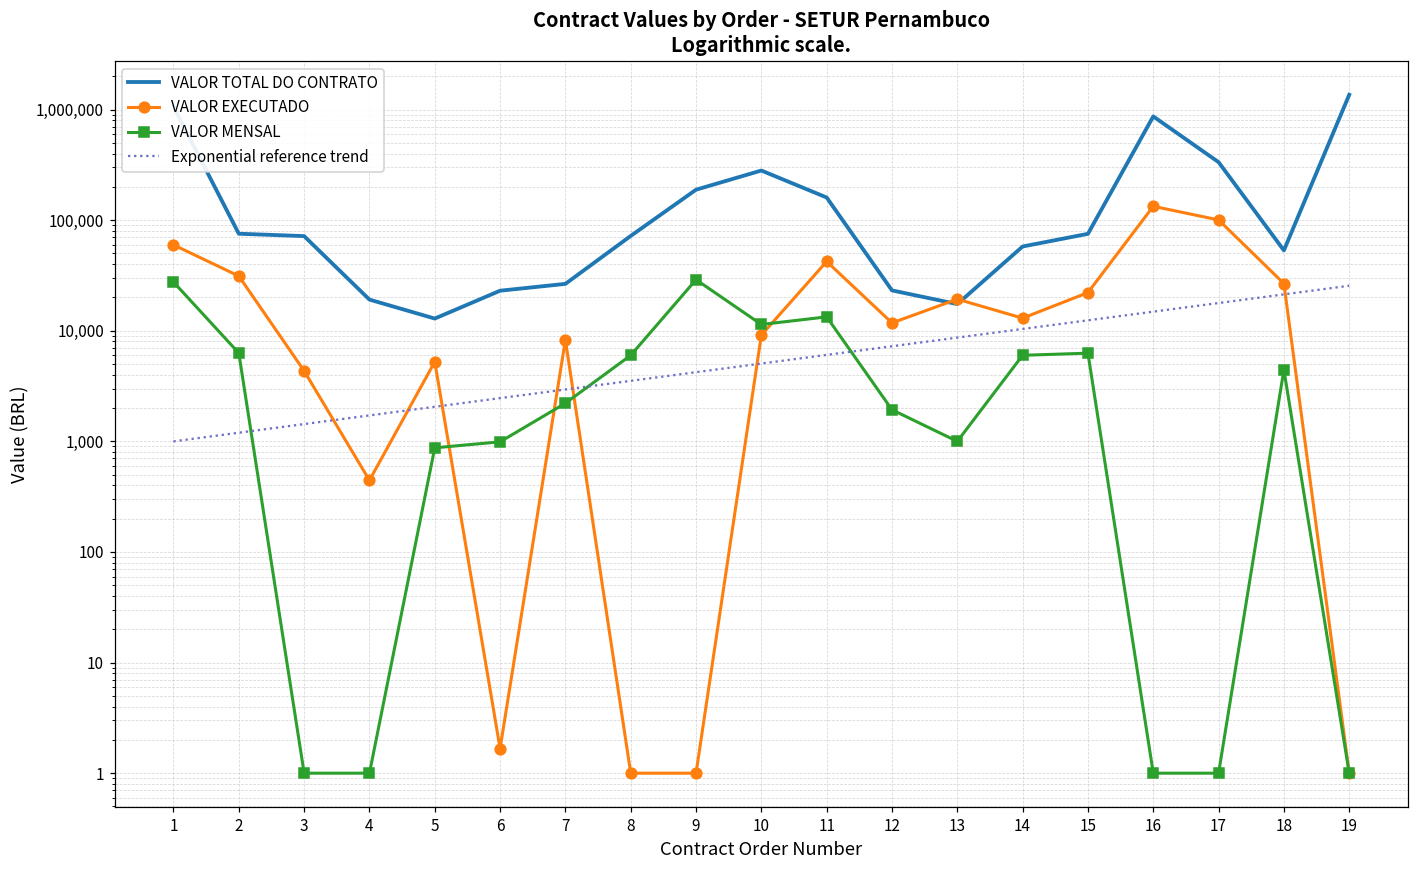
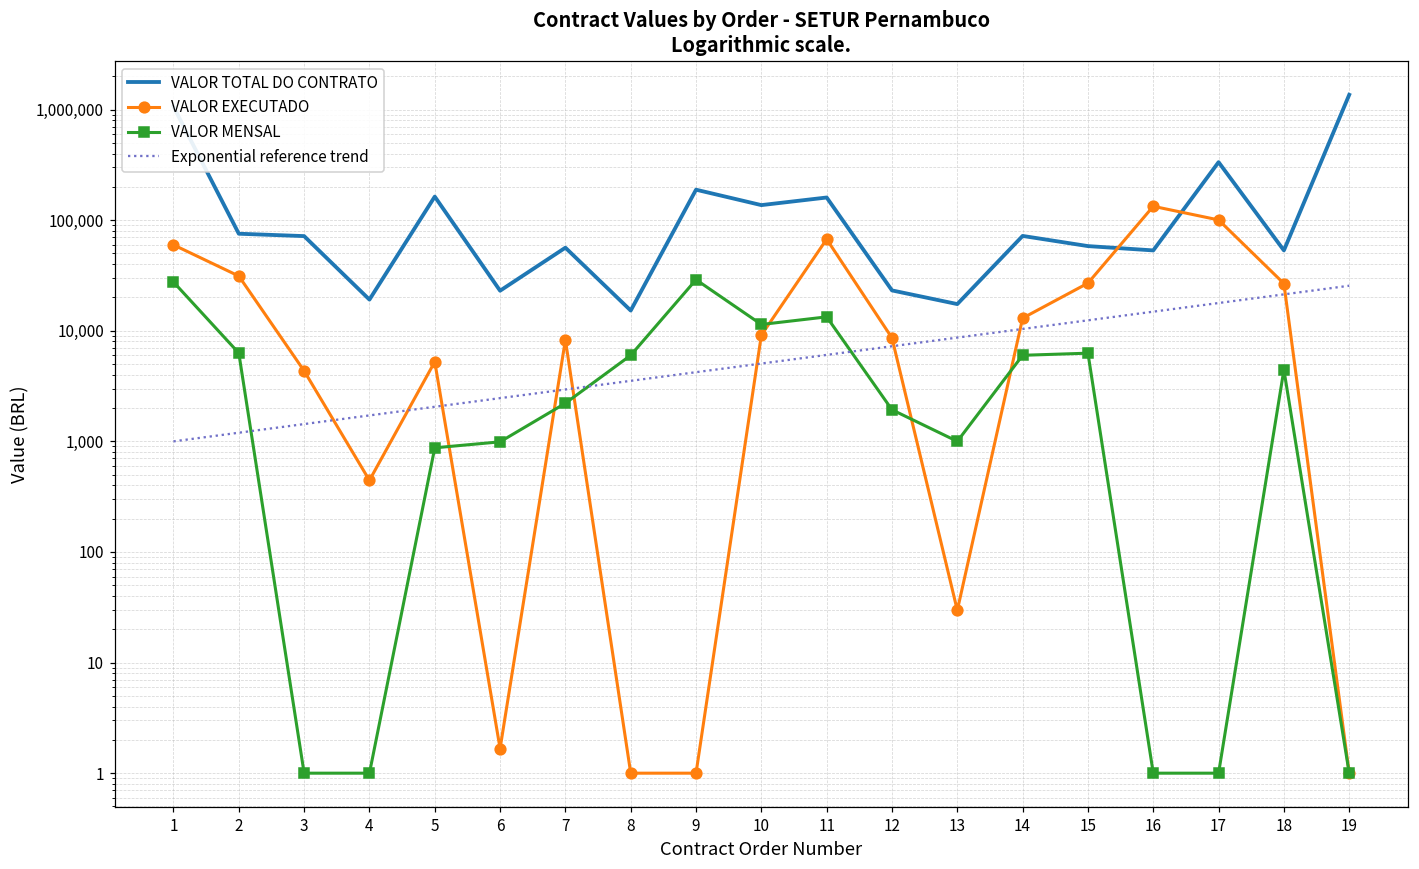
VALOR TOTAL DO CONTRATO, 5: 13,000 -> 160,000
VALOR TOTAL DO CONTRATO, 7: 27,000 -> 60,000
VALOR TOTAL DO CONTRATO, 8: 70,000 -> 15,000
VALOR TOTAL DO CONTRATO, 10: 280,000 -> 140,000
VALOR EXECUTADO, 11: 42,000 -> 70,000
VALOR EXECUTADO, 12: 12,000 -> 9,000
VALOR EXECUTADO, 13: 19,000 -> 30
VALOR TOTAL DO CONTRATO, 14: 60,000 -> 70,000
VALOR TOTAL DO CONTRATO, 15: 80,000 -> 60,000
VALOR EXECUTADO, 15: 22,000 -> 27,000
VALOR TOTAL DO CONTRATO, 16: 900,000 -> 50,000
